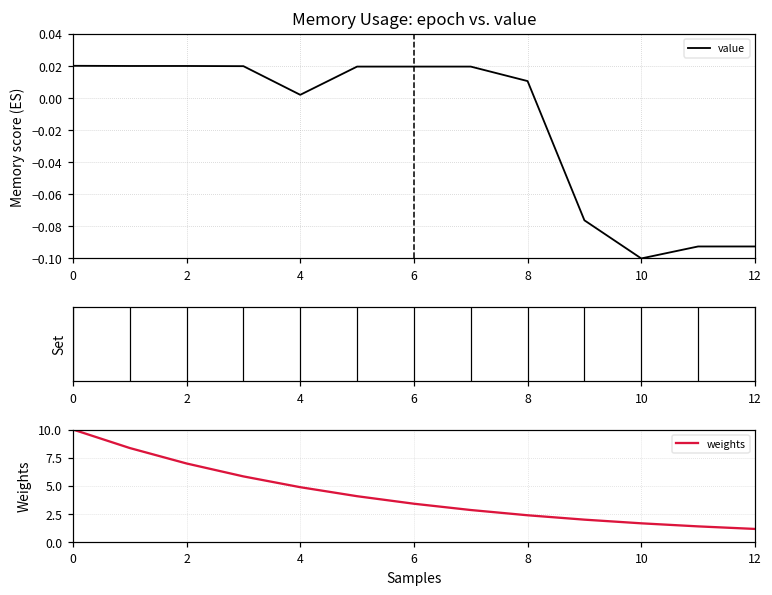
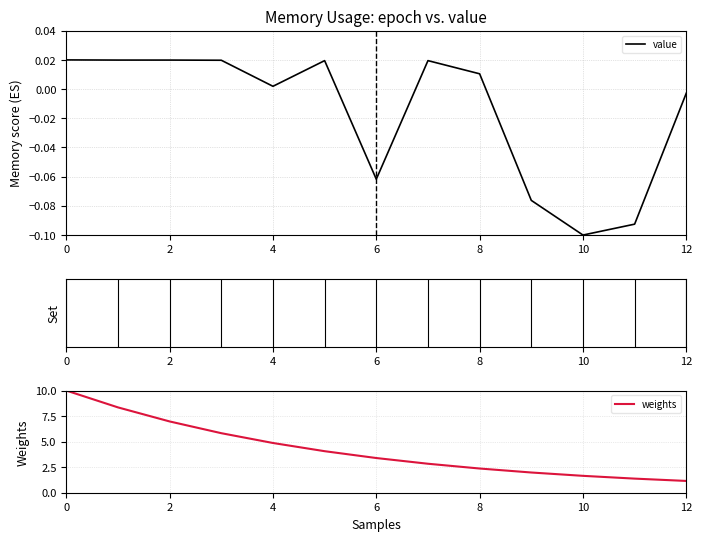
Memory Usage: epoch vs. value, 6: 0.020 -> -0.062
Memory Usage: epoch vs. value, 12: -0.093 -> -0.003
